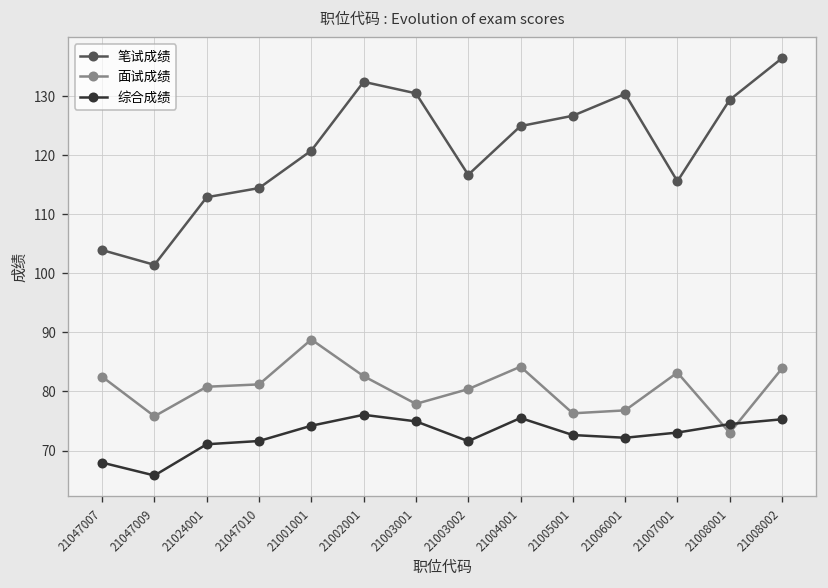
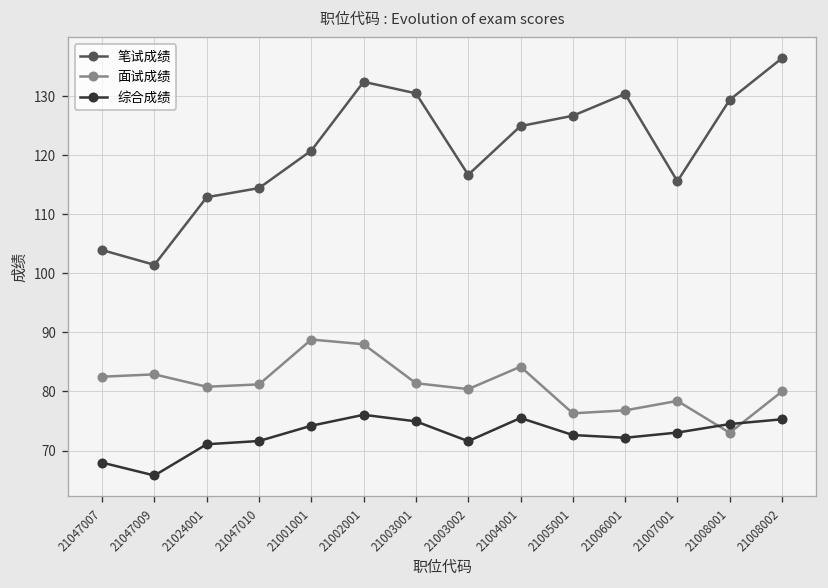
面试成绩, 21047009: 76 -> 83
面试成绩, 21002001: 83 -> 88
面试成绩, 21003001: 78 -> 81
面试成绩, 21007001: 83 -> 78
面试成绩, 21008002: 84 -> 80
